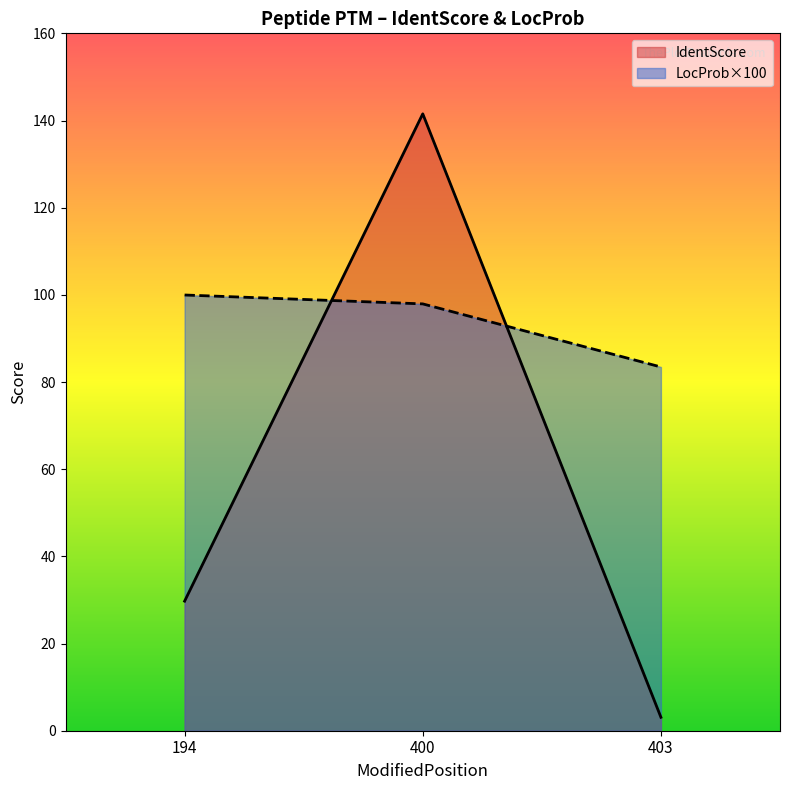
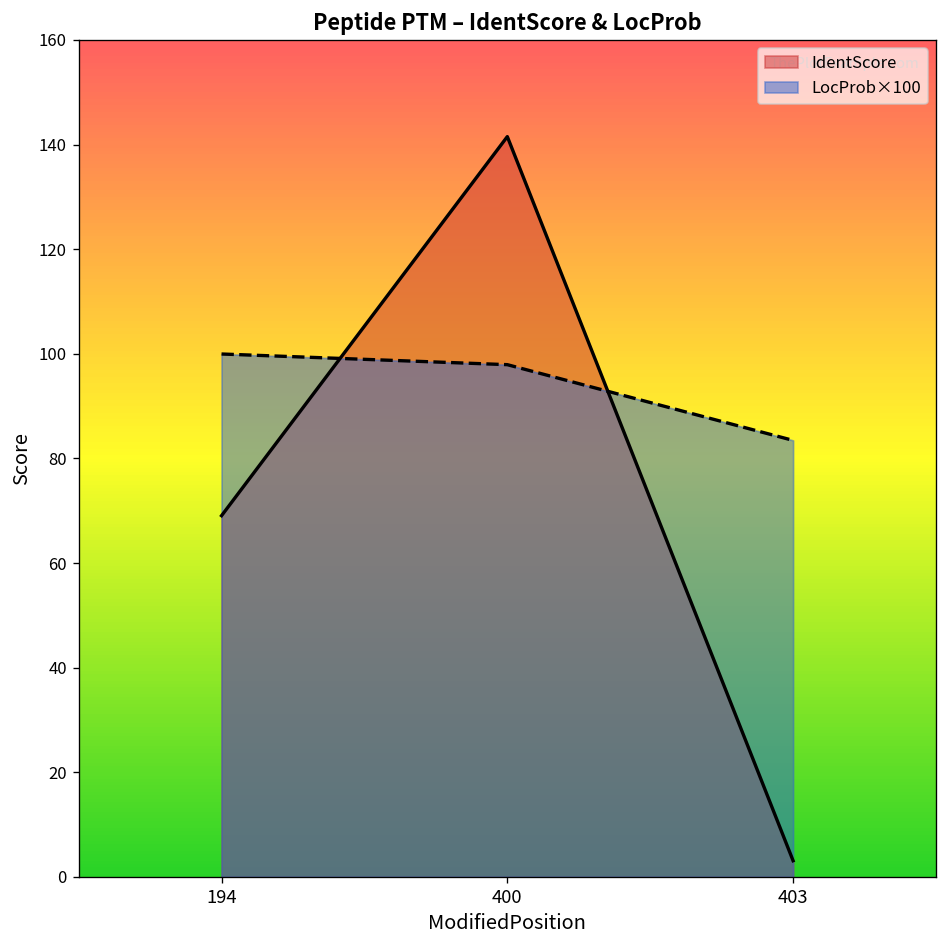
IdentScore, 194: 30 -> 69
